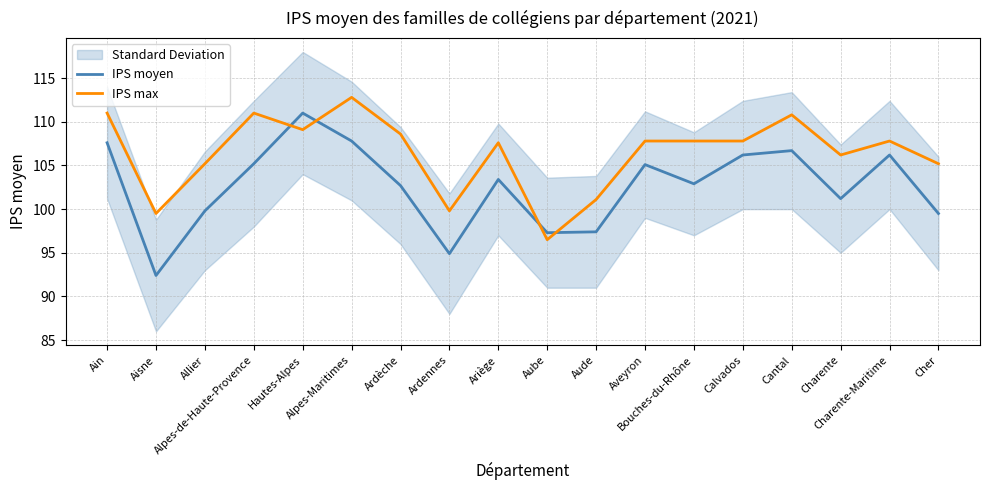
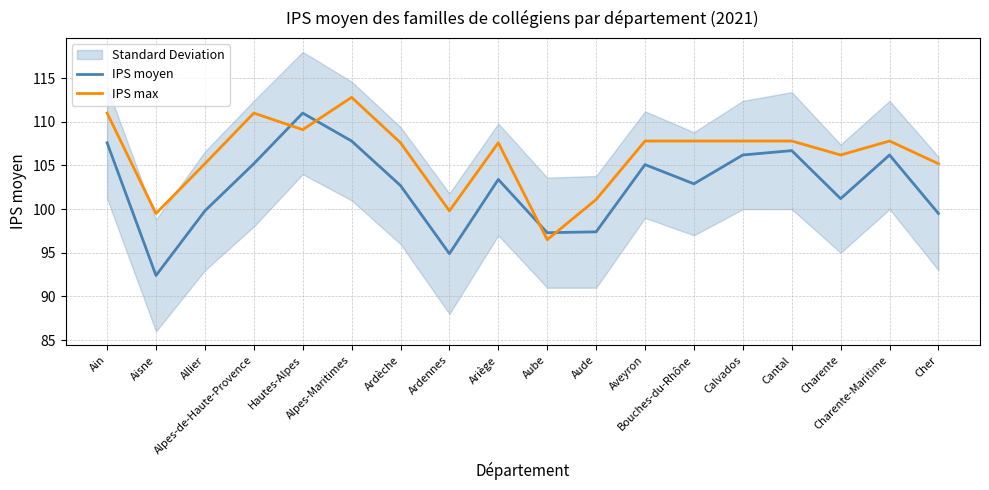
IPS max, Ardèche: 109 -> 108
IPS max, Cantal: 111 -> 108
